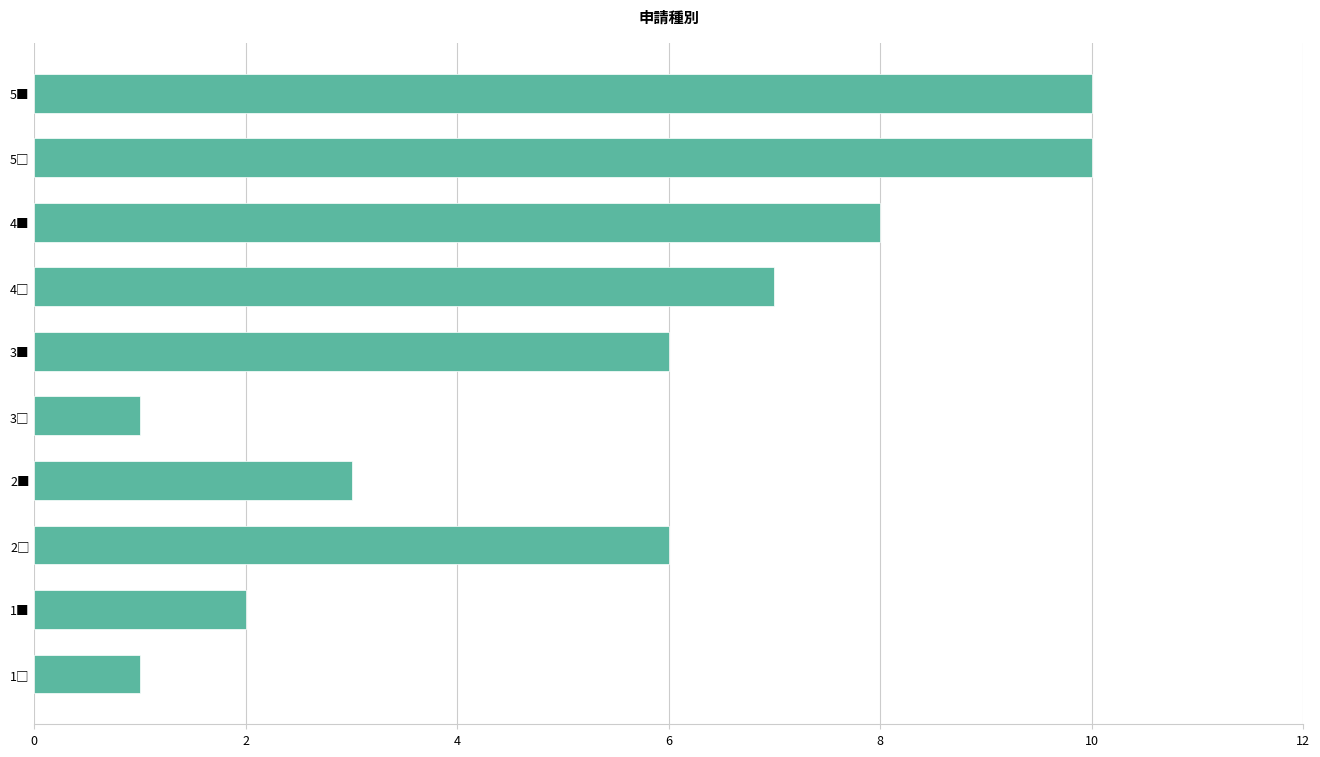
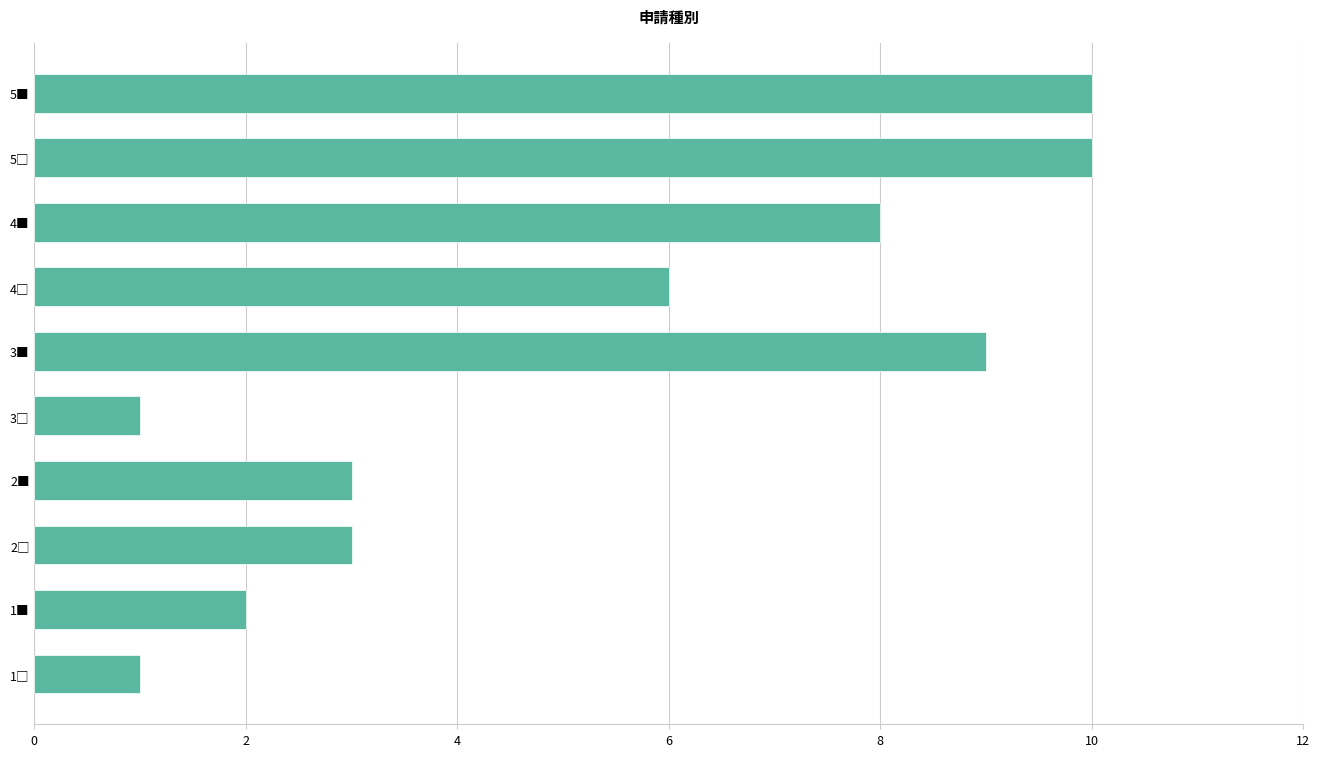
4□: 7 -> 6
3■: 6 -> 9
2□: 6 -> 3
